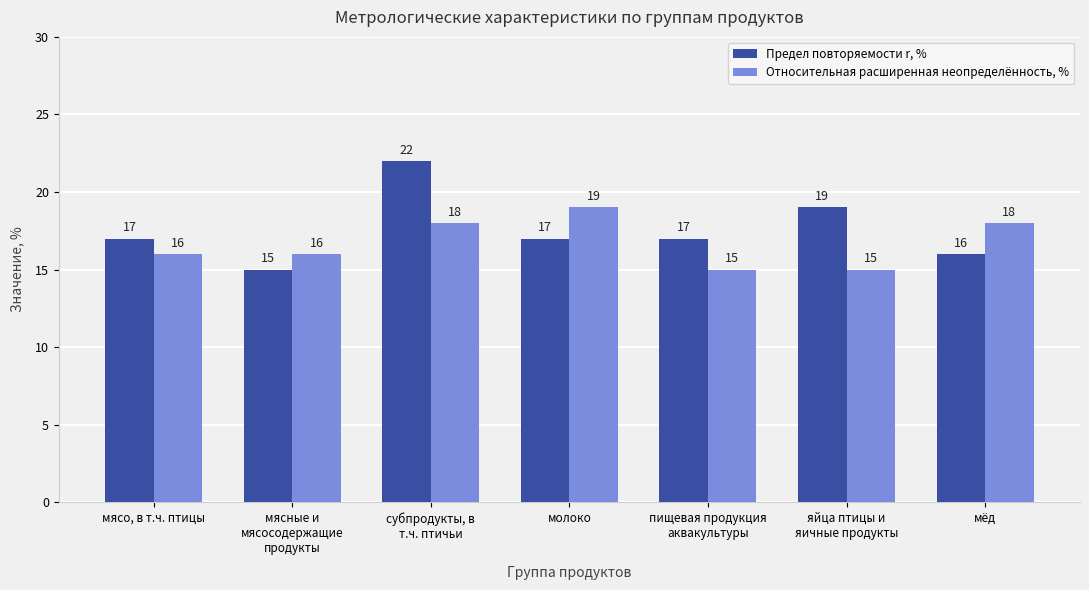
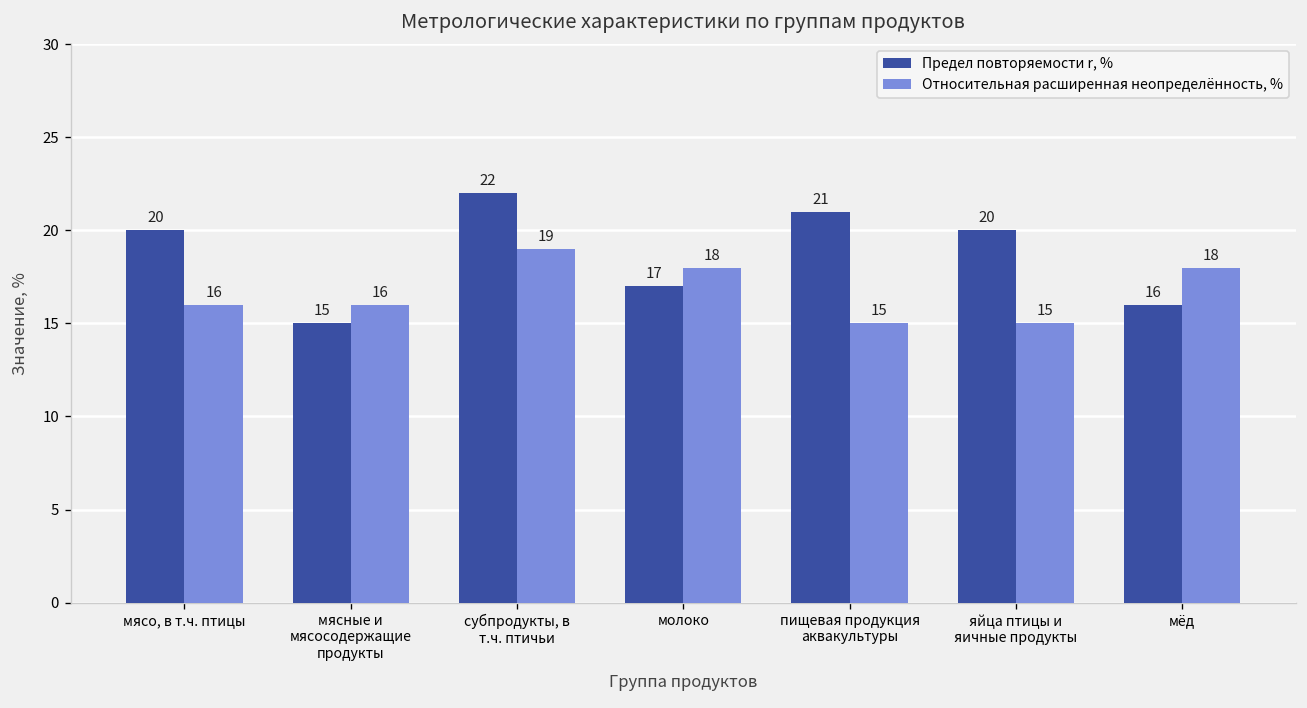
Предел повторяемости r, %, мясо, в т.ч. птицы: 17 -> 20
Относительная расширенная неопределённость, %, субпродукты, в т.ч. птичьи: 18 -> 19
Относительная расширенная неопределённость, %, молоко: 19 -> 18
Предел повторяемости r, %, пищевая продукция аквакультуры: 17 -> 21
Предел повторяемости r, %, яйца птицы и яичные продукты: 19 -> 20
